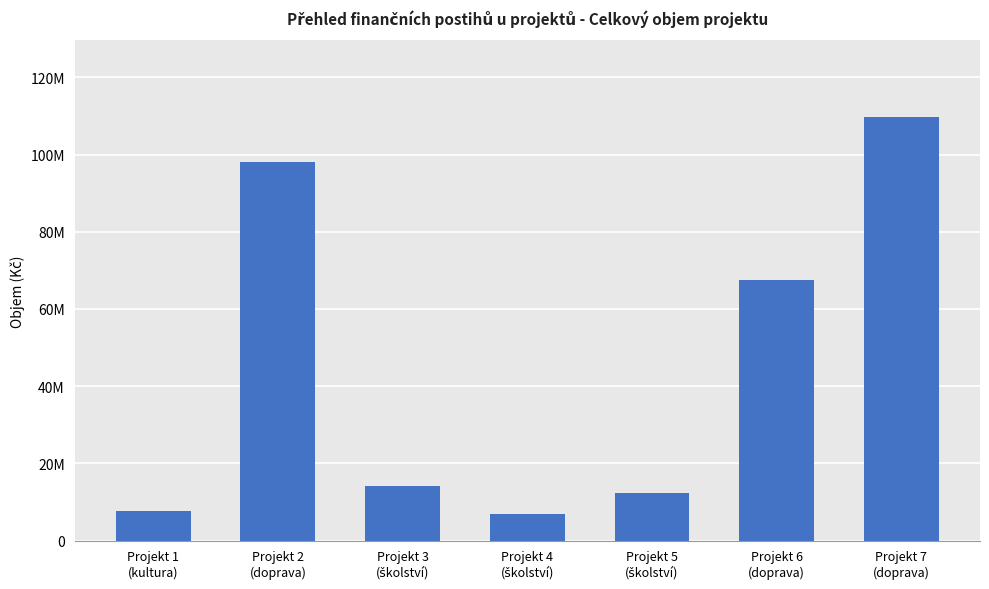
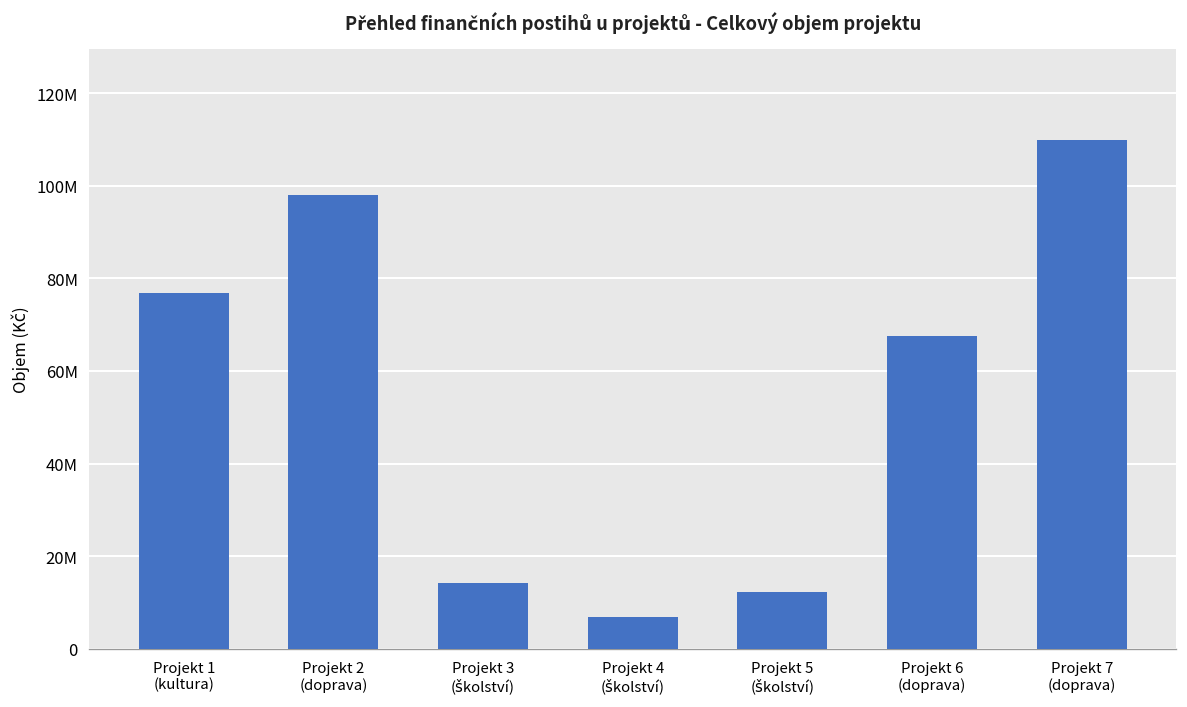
Projekt 1 (kultura): 8000000 -> 77000000
